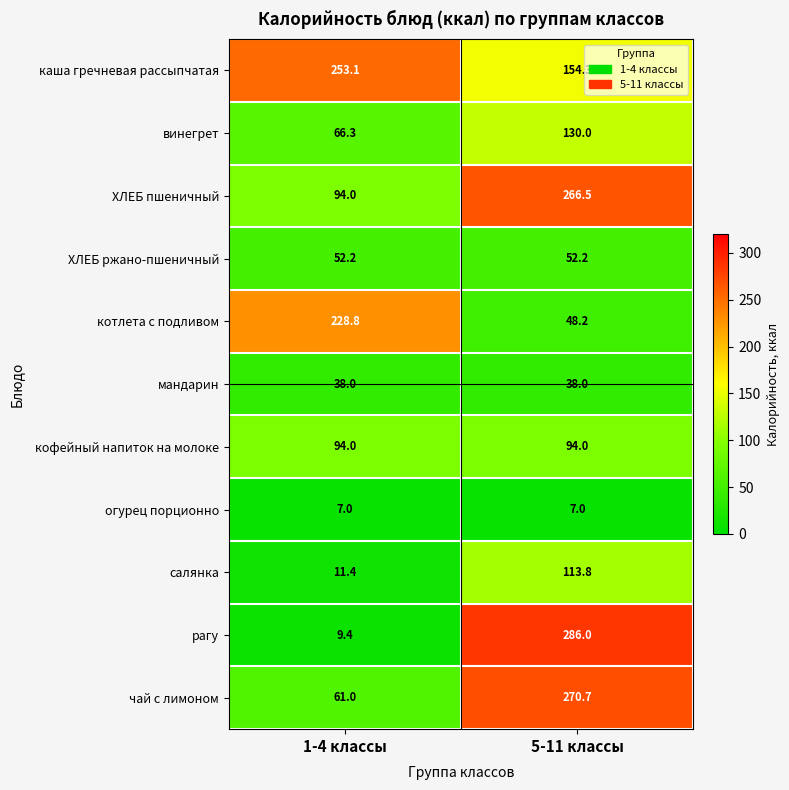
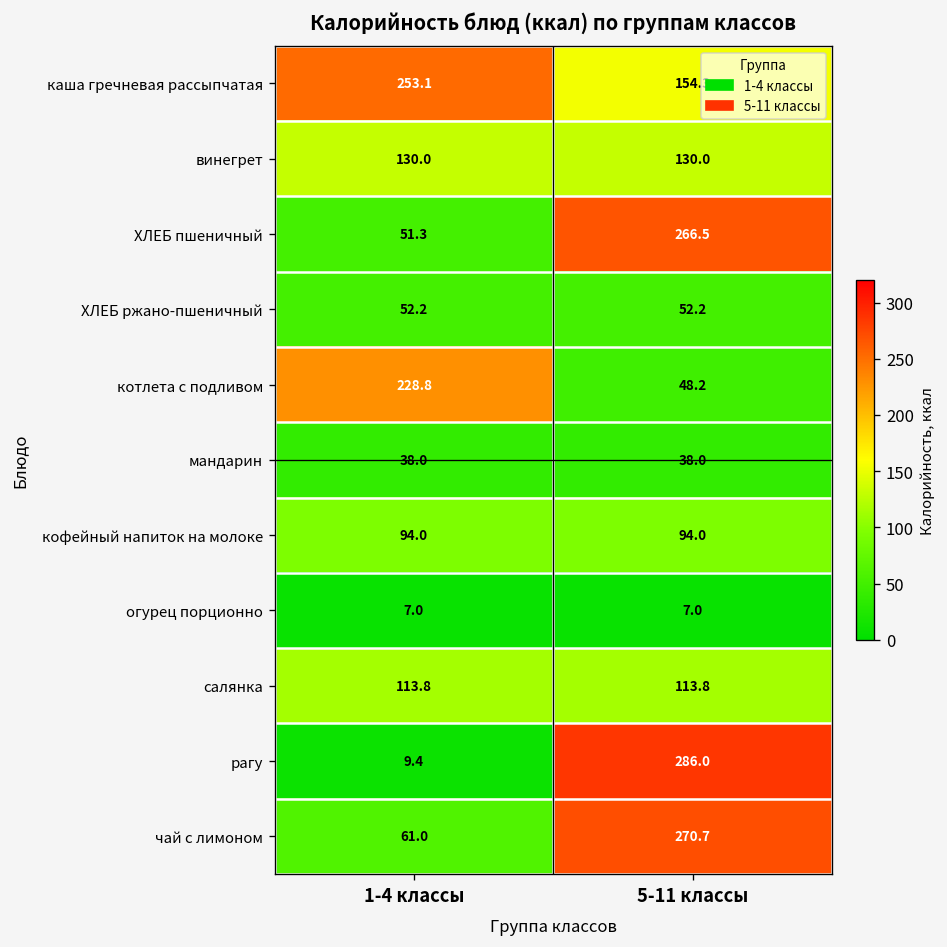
винегрет, 1-4 классы: 66.3 -> 130.0
ХЛЕБ пшеничный, 1-4 классы: 94.0 -> 51.3
салянка, 1-4 классы: 11.4 -> 113.8
